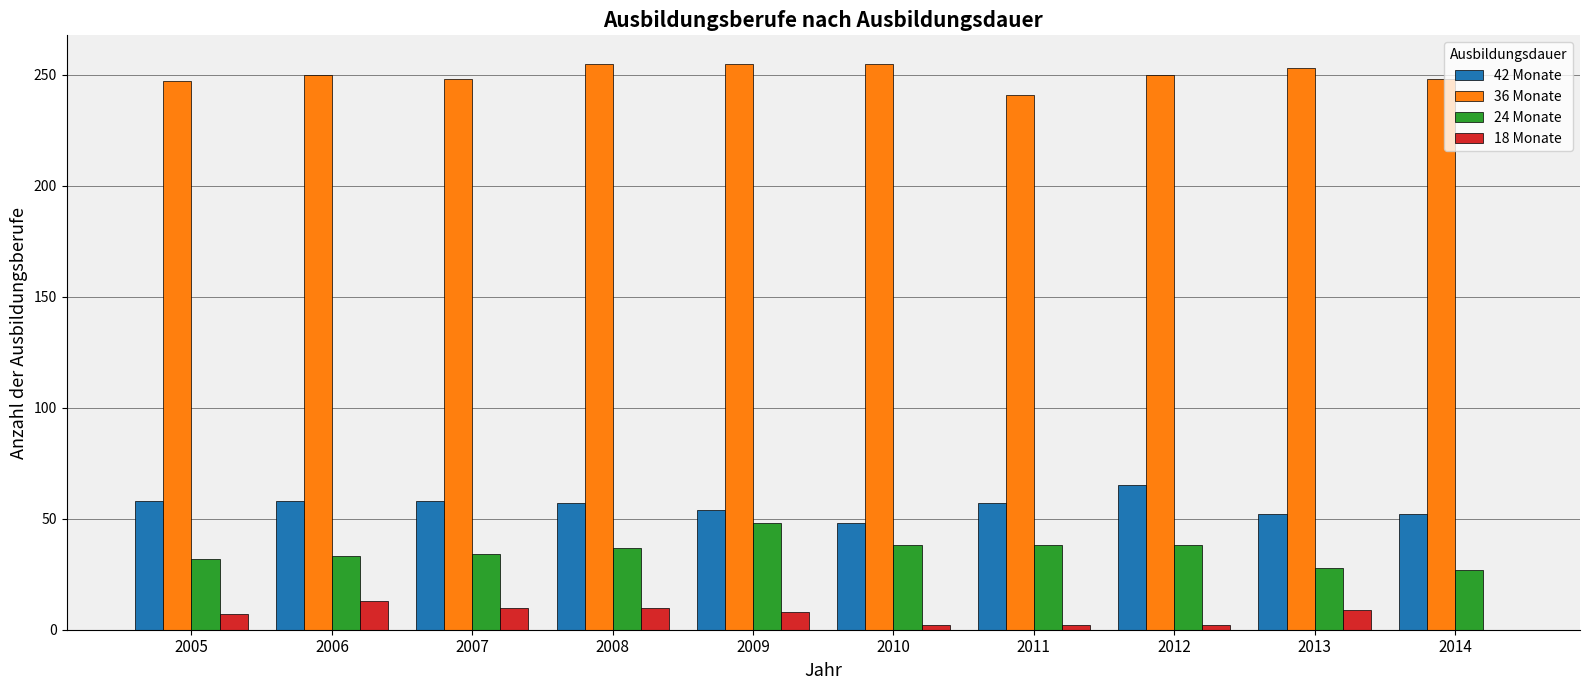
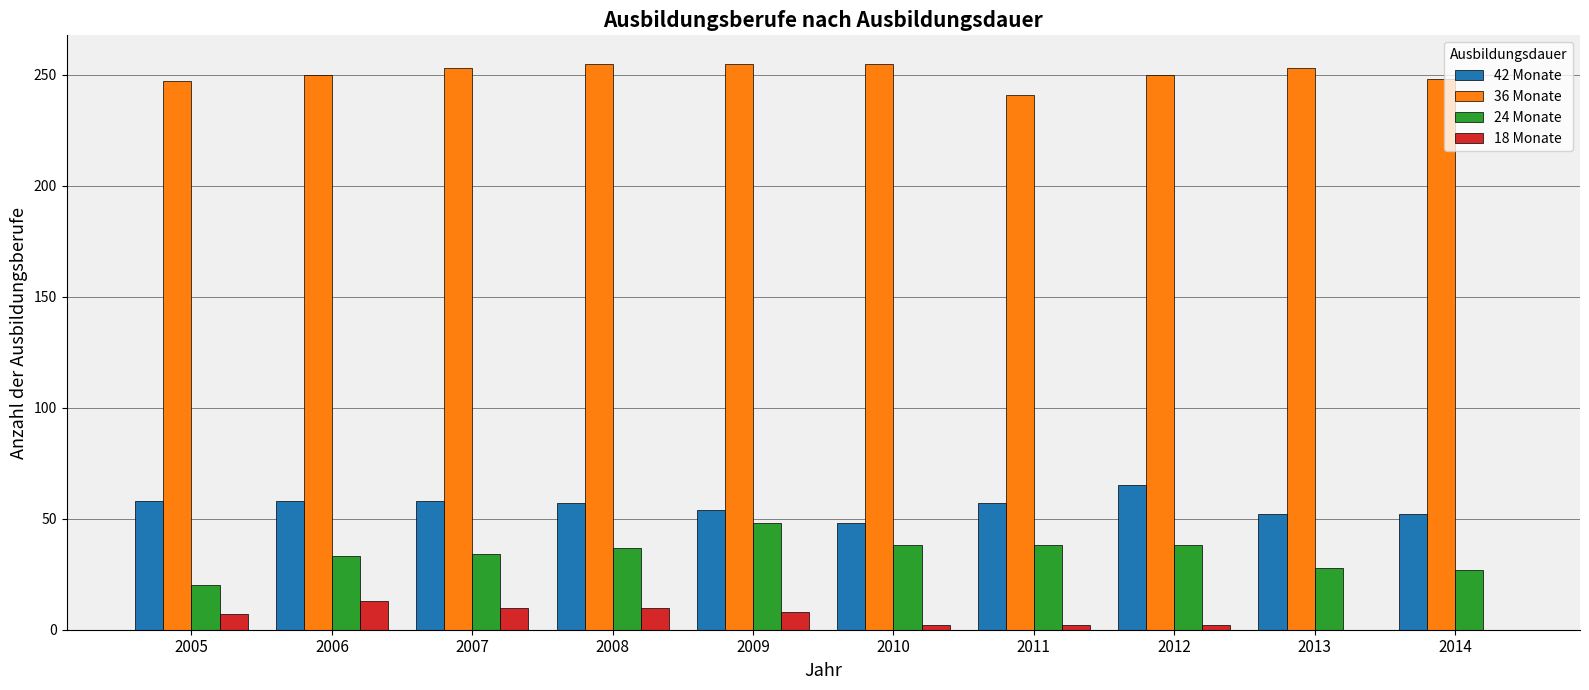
24 Monate, 2005: 32 -> 20
36 Monate, 2007: 248 -> 253
18 Monate, 2013: 9 -> 0
